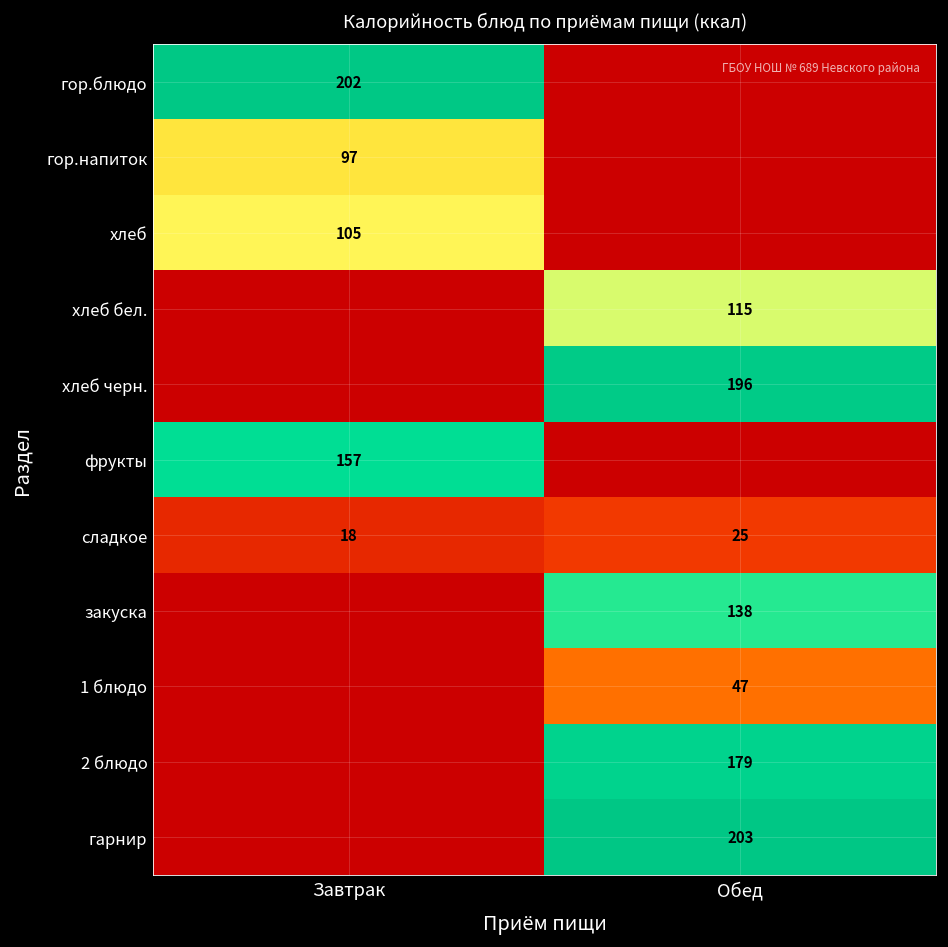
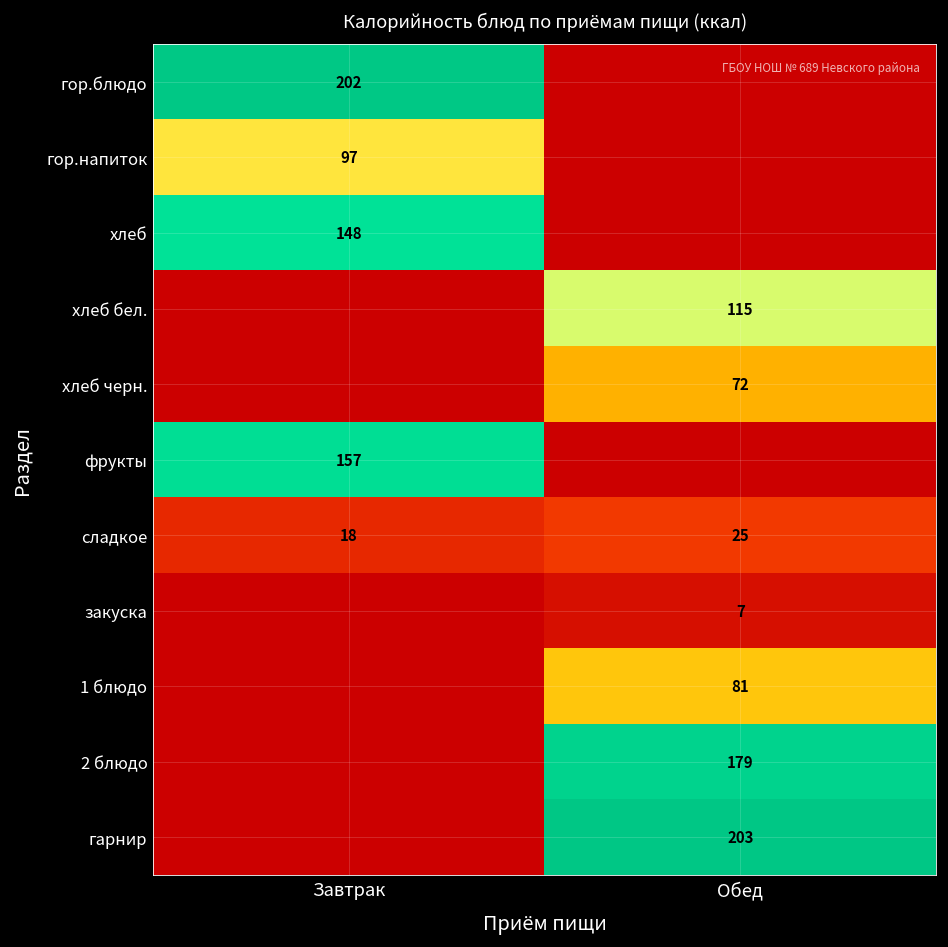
хлеб, Завтрак: 105 -> 148
хлеб черн., Обед: 196 -> 72
закуска, Обед: 138 -> 7
1 блюдо, Обед: 47 -> 81
